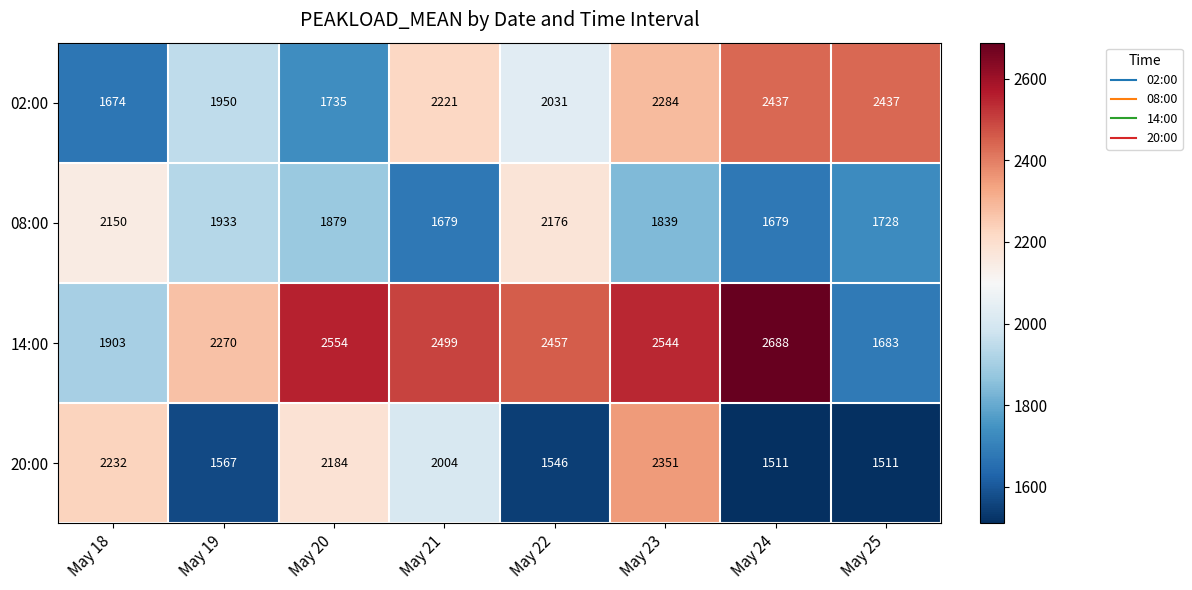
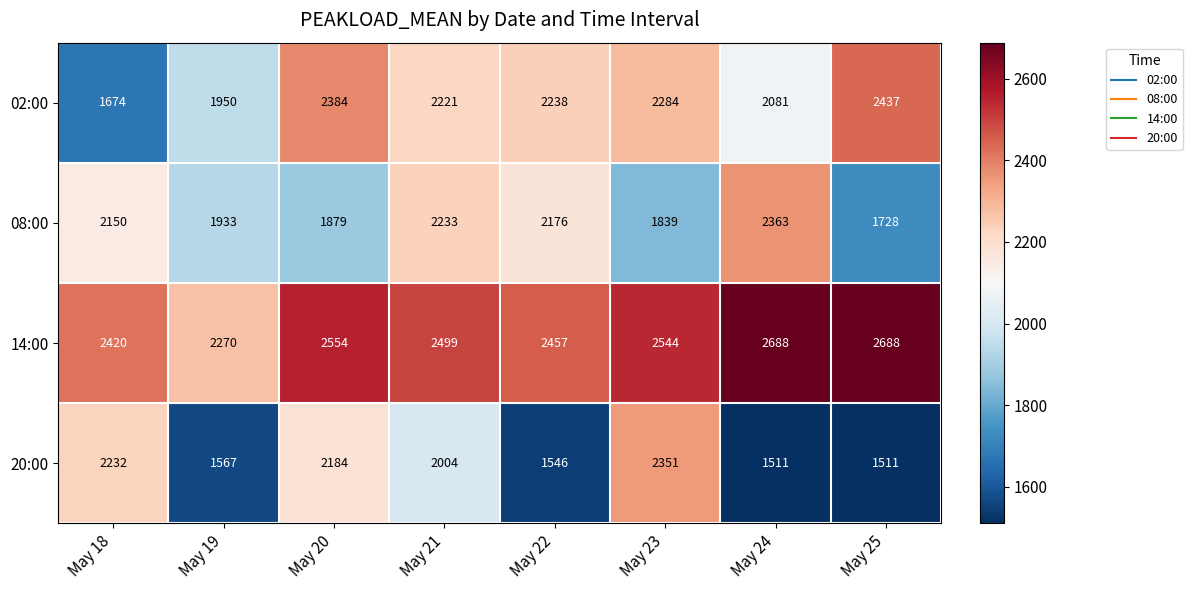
02:00, May 20: 1735 -> 2384
02:00, May 22: 2031 -> 2238
02:00, May 24: 2437 -> 2081
08:00, May 21: 1679 -> 2233
08:00, May 24: 1679 -> 2363
14:00, May 18: 1903 -> 2420
14:00, May 25: 1683 -> 2688
